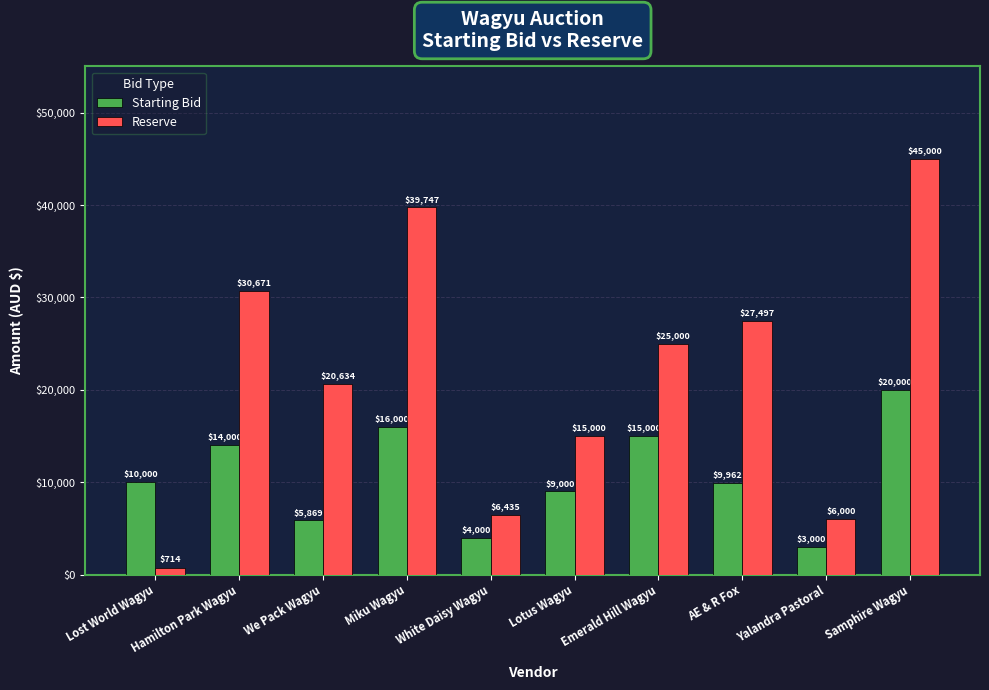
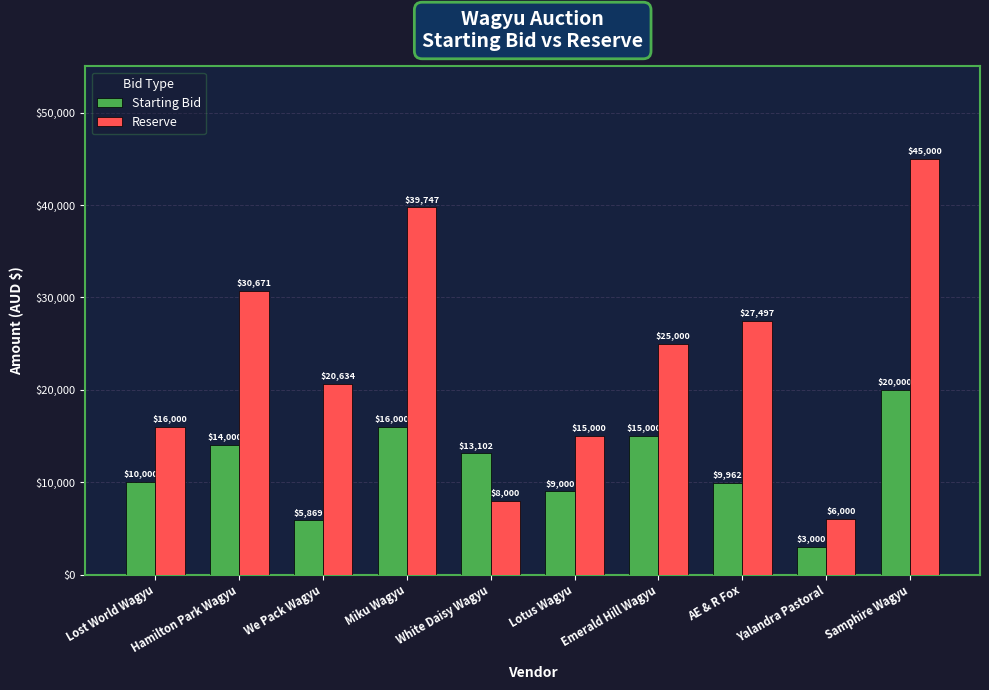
Reserve, Lost World Wagyu: $714 -> $16,000
Starting Bid, White Daisy Wagyu: $4,000 -> $13,102
Reserve, White Daisy Wagyu: $6,435 -> $8,000
